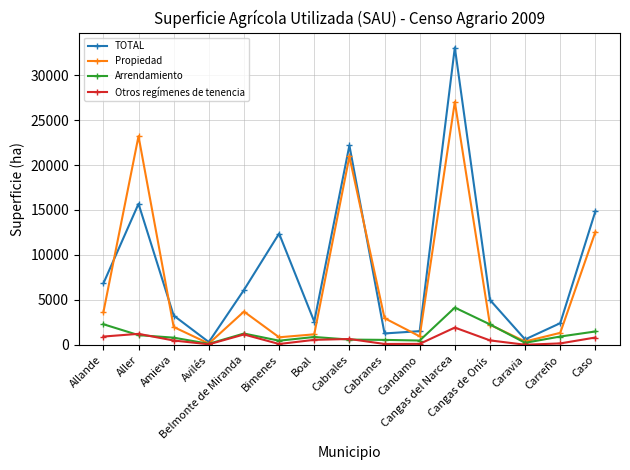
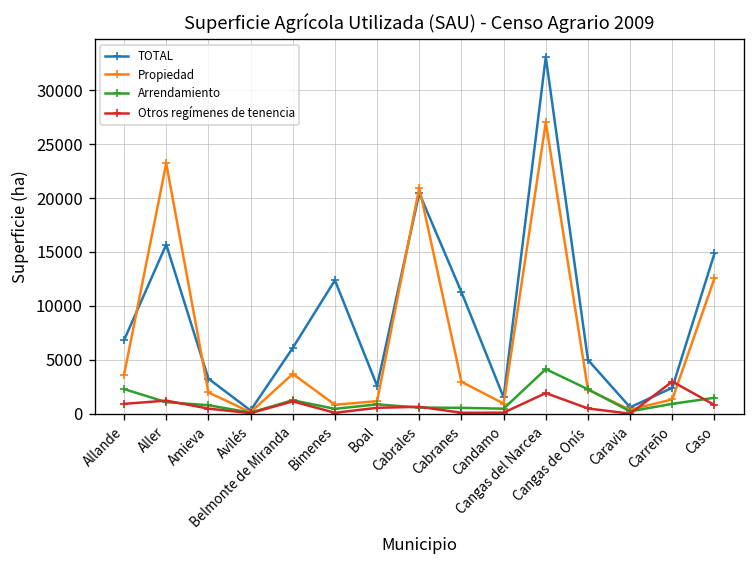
TOTAL, Cabrales: 22000 -> 20000
TOTAL, Cabranes: 1000 -> 11000
Otros regímenes de tenencia, Carreño: 0 -> 3000
